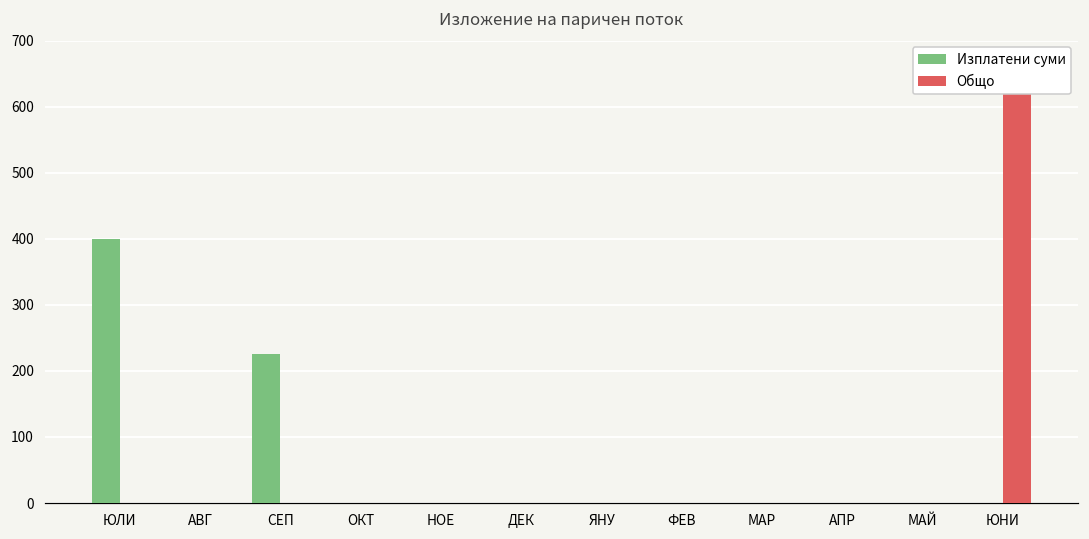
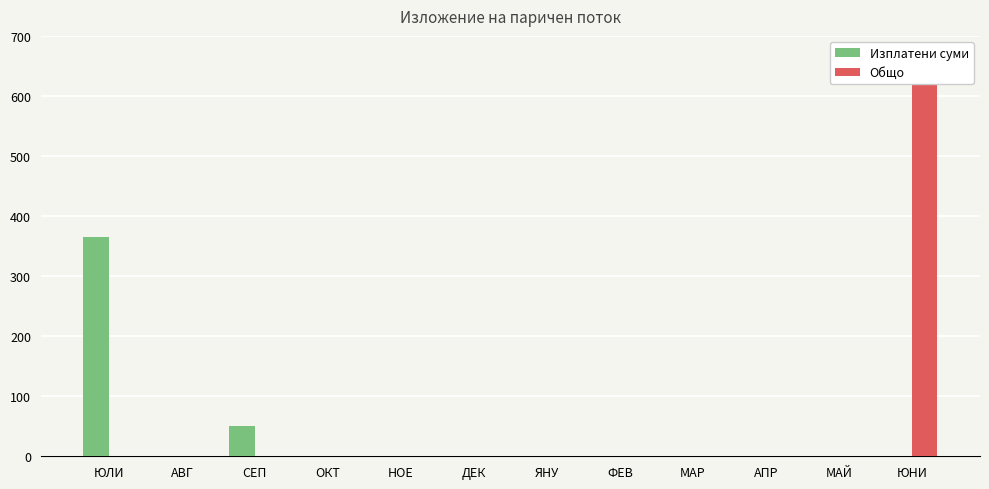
Изплатени суми, ЮЛИ: 400 -> 370
Изплатени суми, СЕП: 230 -> 50
